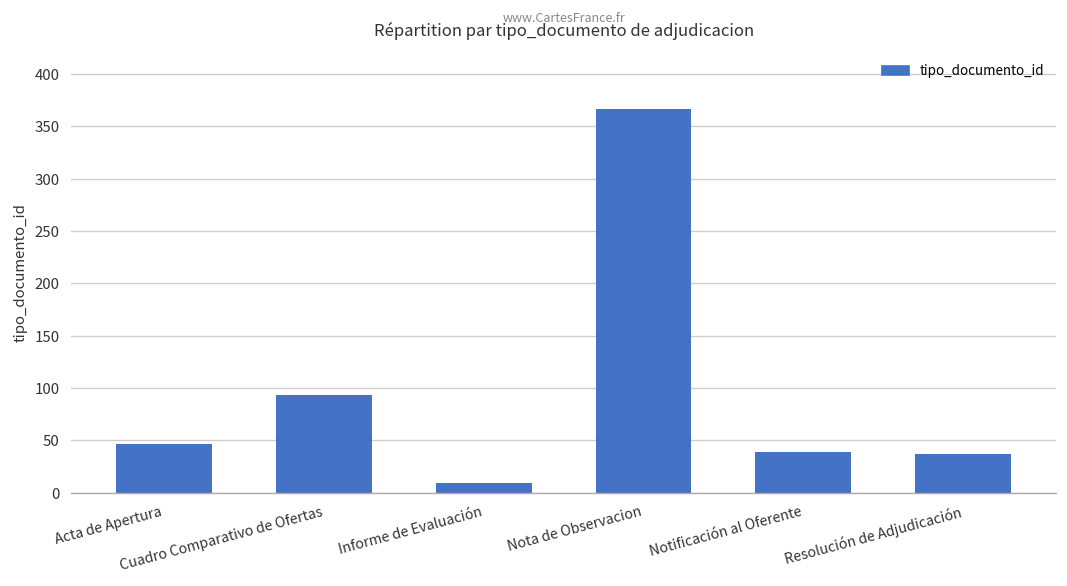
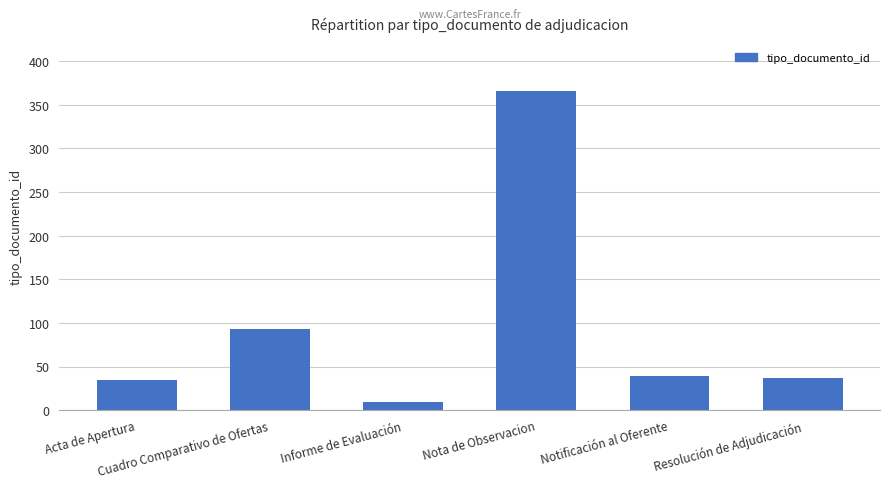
Acta de Apertura: 50 -> 40
